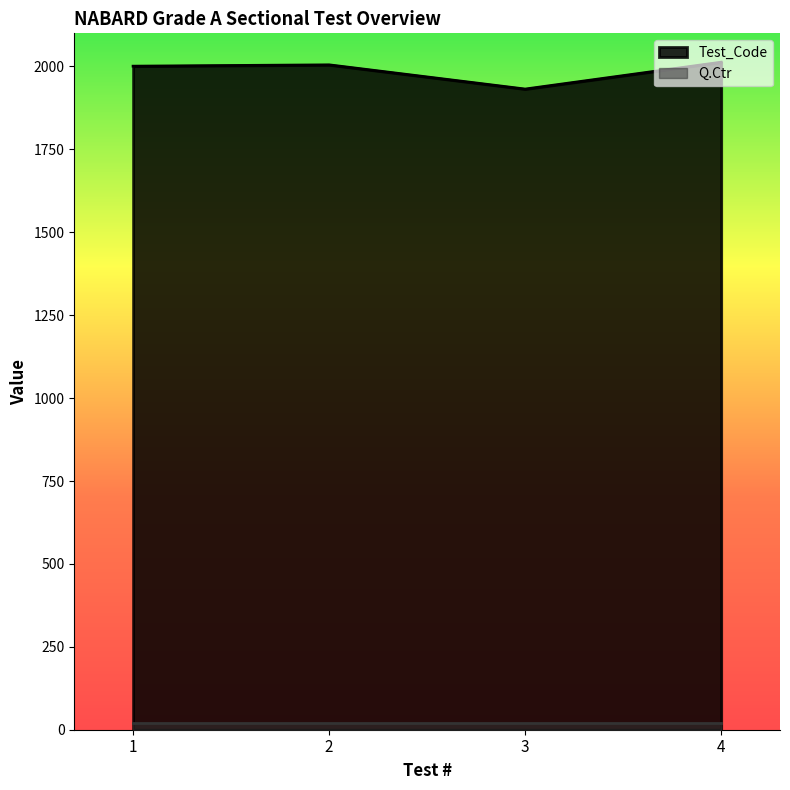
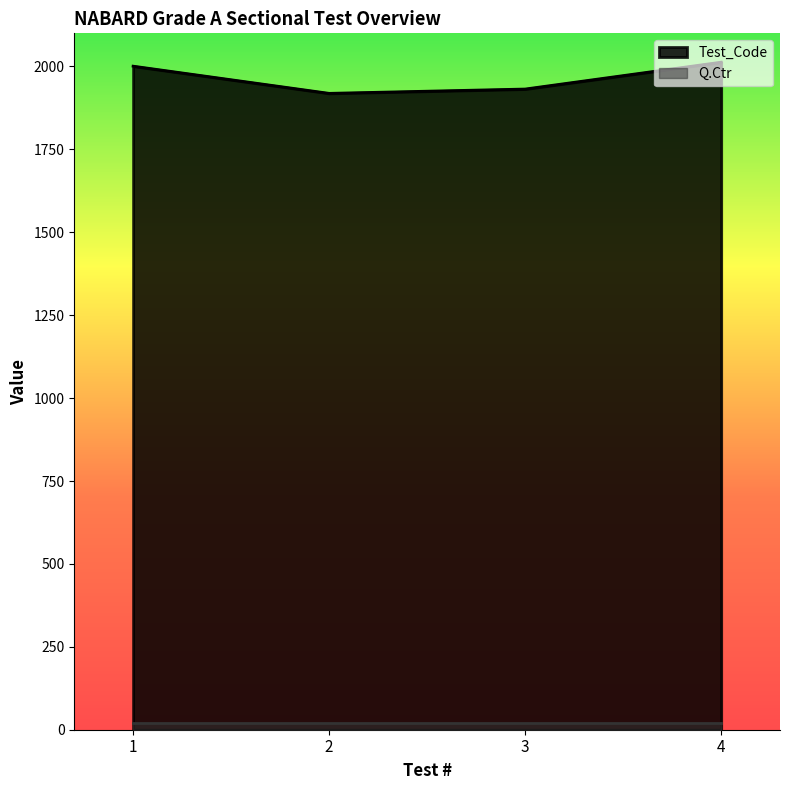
Test_Code, 2: 2010 -> 1920
